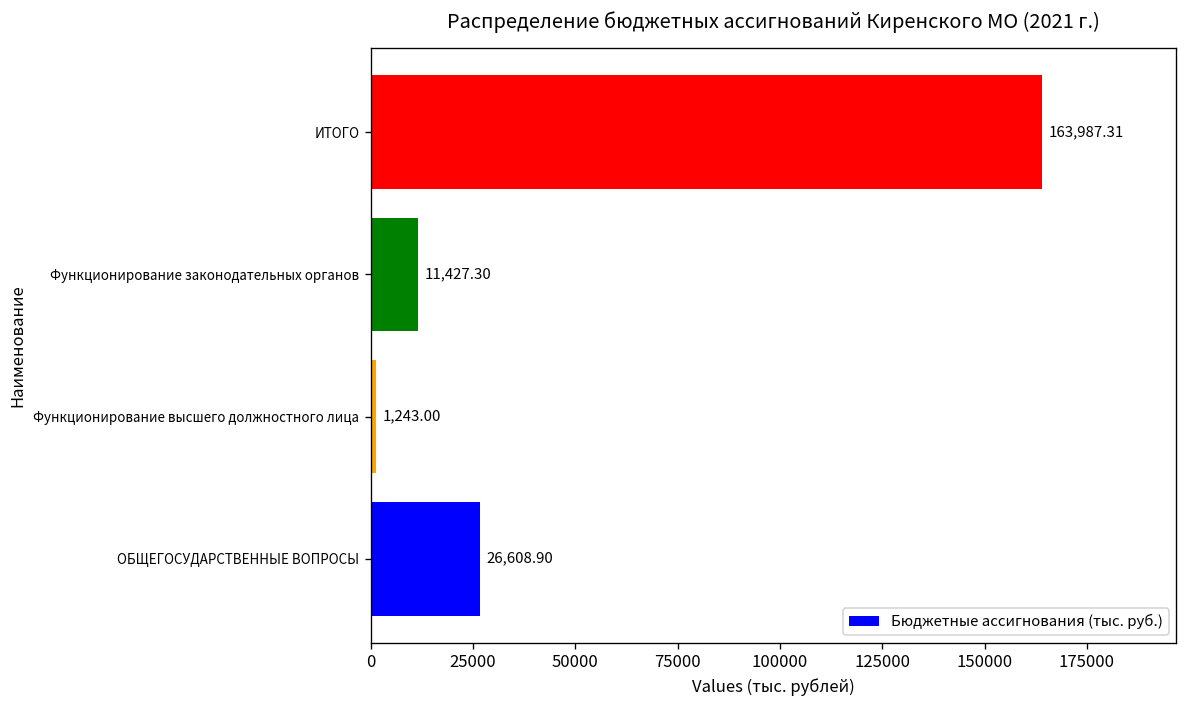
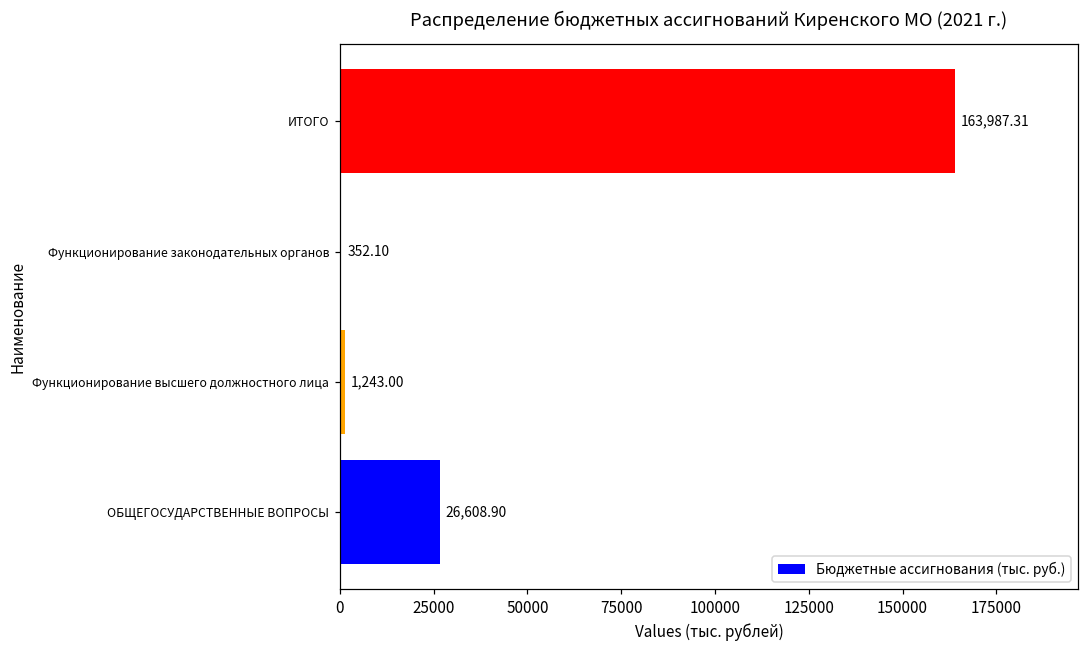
Функционирование законодательных органов: 11,427.30 -> 352.10
